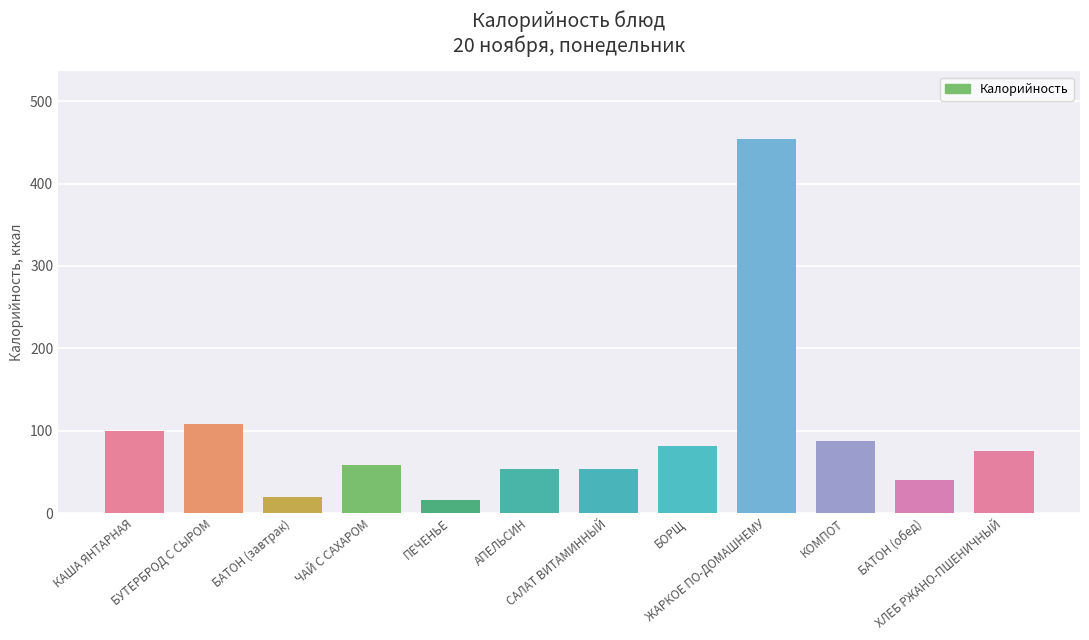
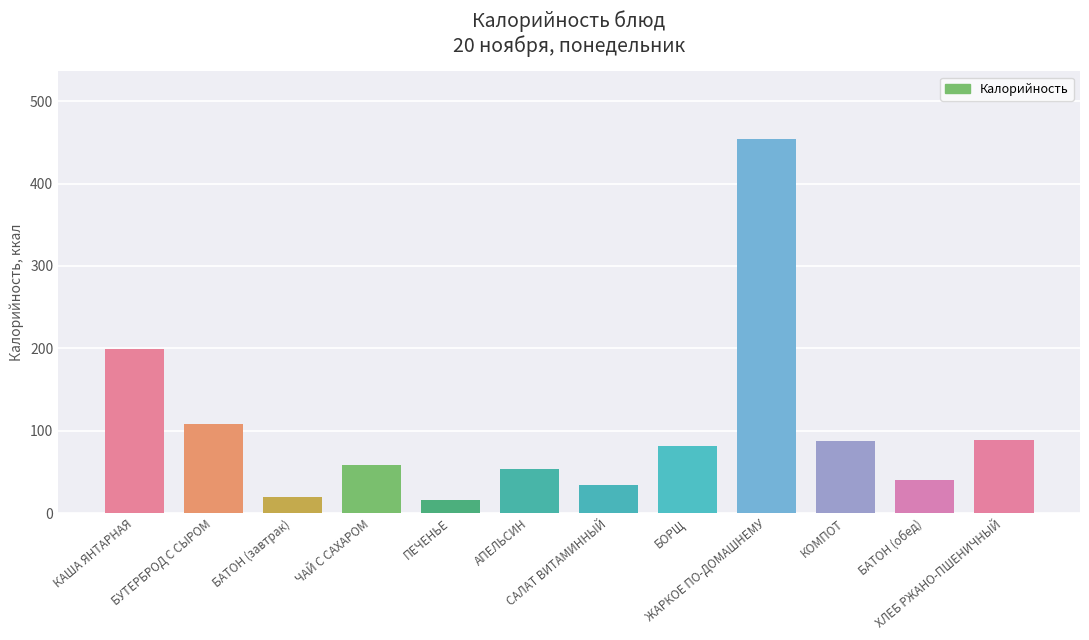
КАША ЯНТАРНАЯ: 100 -> 200
САЛАТ ВИТАМИННЫЙ: 50 -> 30
ХЛЕБ РЖАНО-ПШЕНИЧНЫЙ: 80 -> 90
